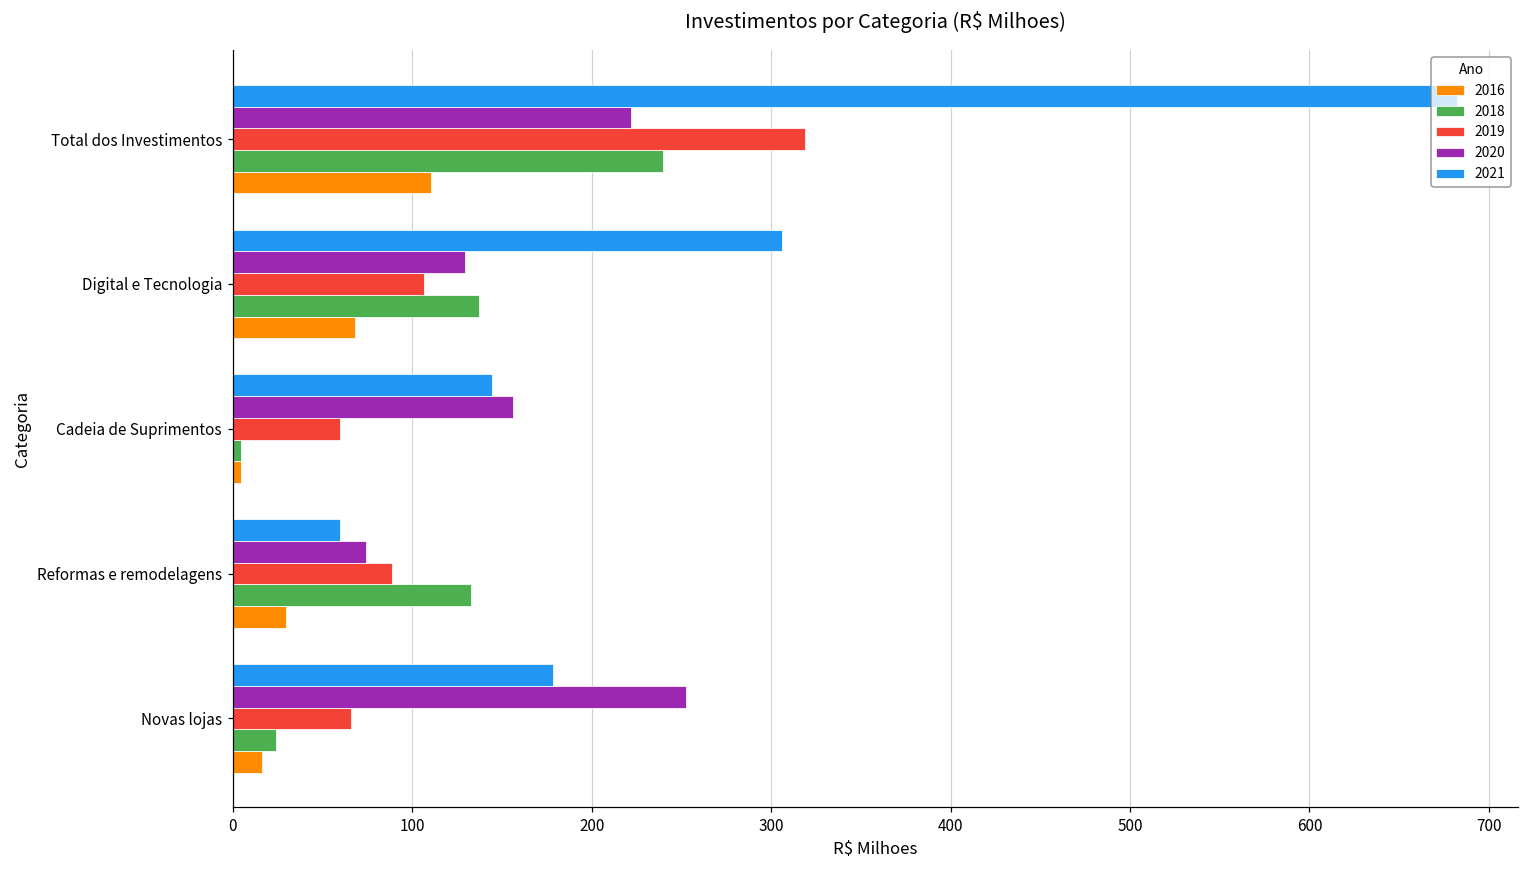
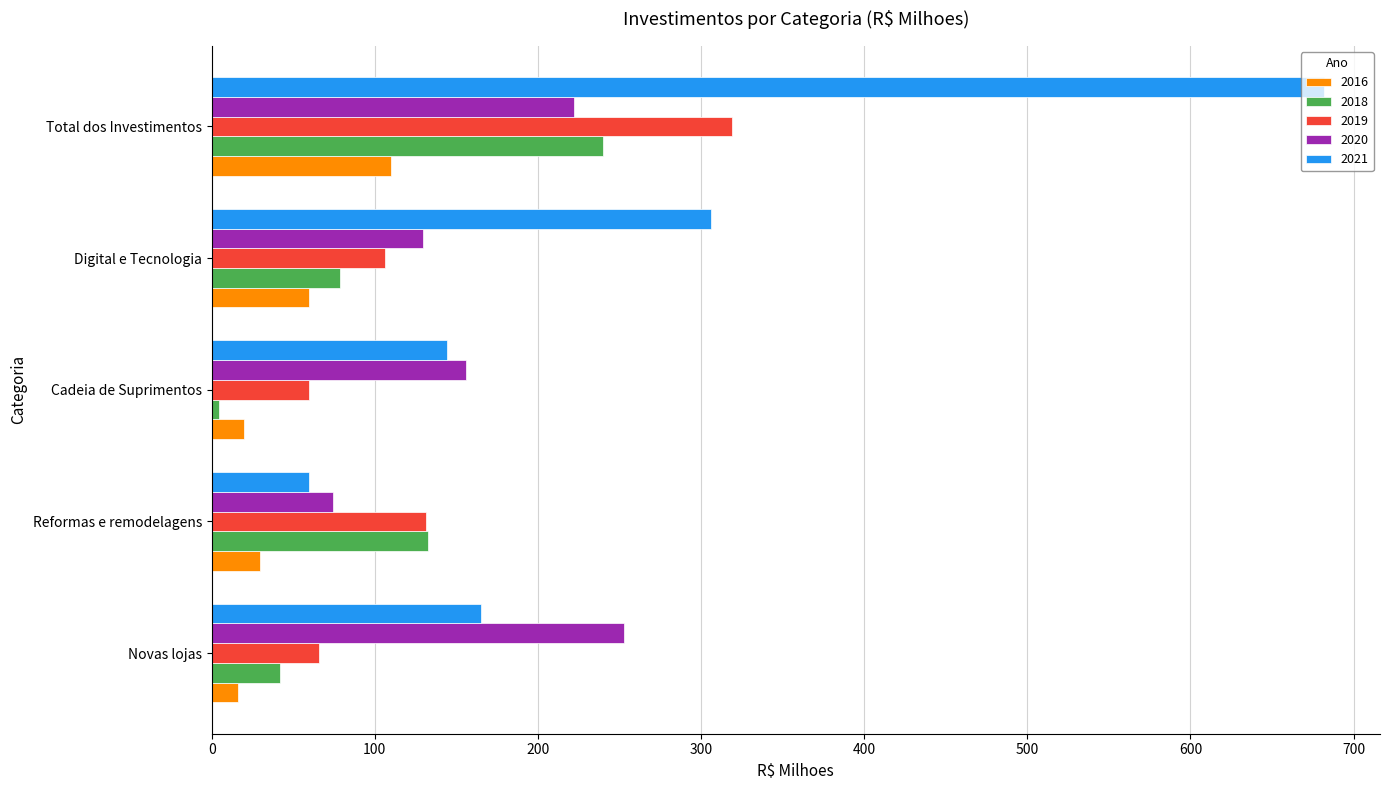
2018, Digital e Tecnologia: 137 -> 79
2016, Digital e Tecnologia: 68 -> 60
2016, Cadeia de Suprimentos: 5 -> 20
2019, Reformas e remodelagens: 89 -> 132
2021, Novas lojas: 179 -> 165
2018, Novas lojas: 24 -> 42
